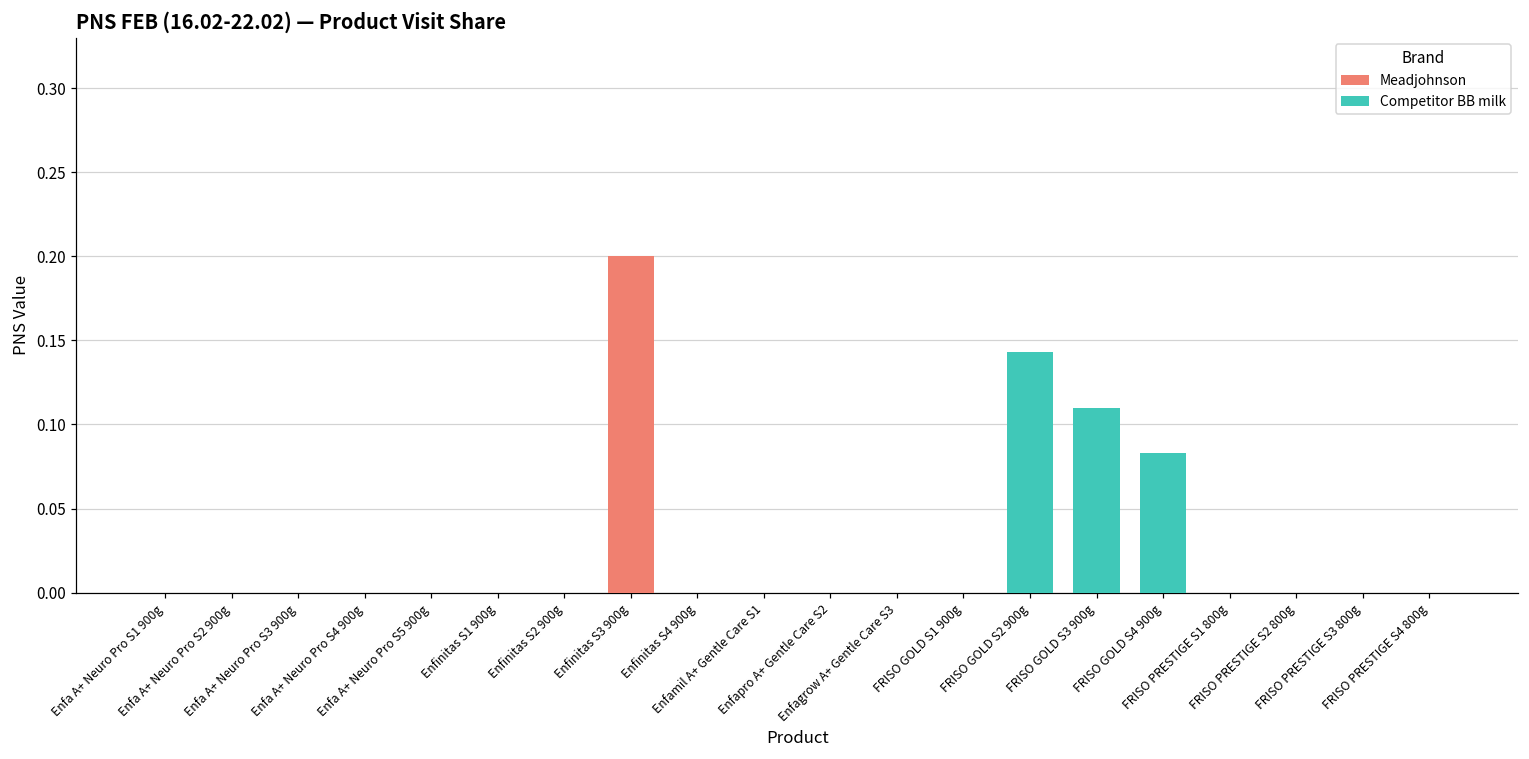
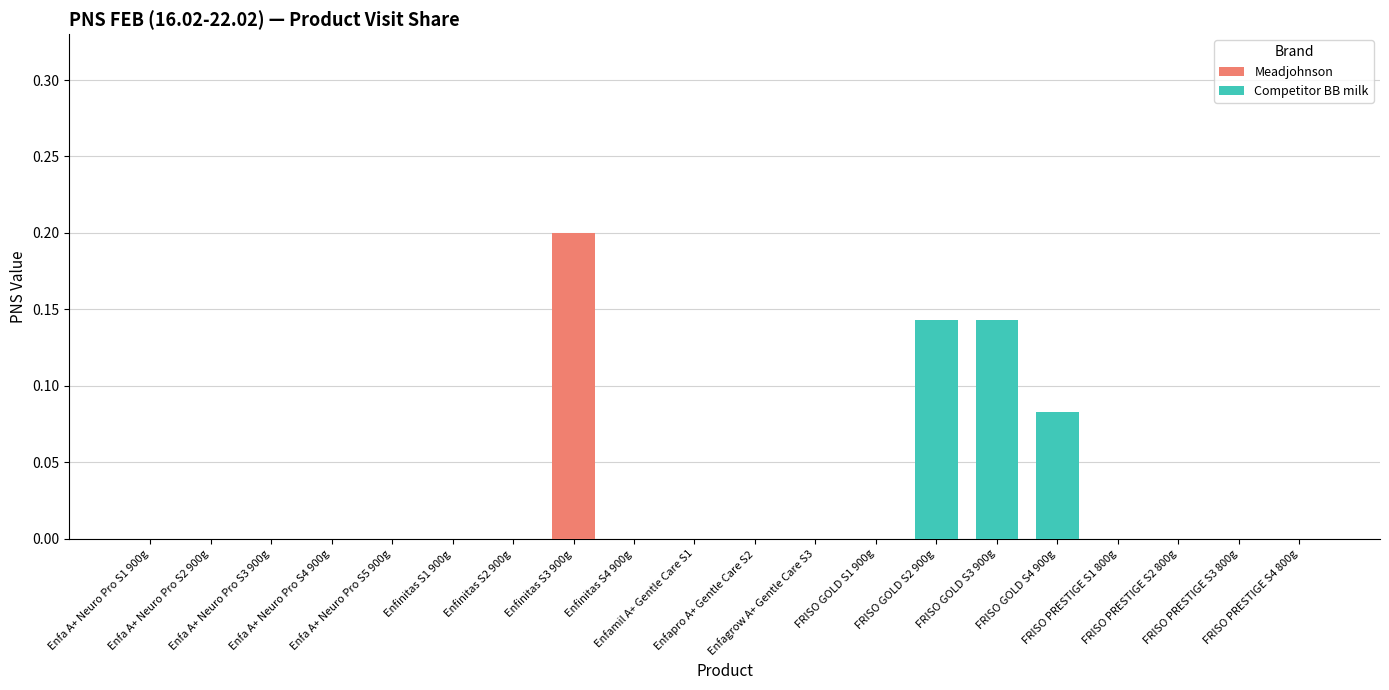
Competitor BB milk, FRISO GOLD S3 900g: 0.110 -> 0.143
